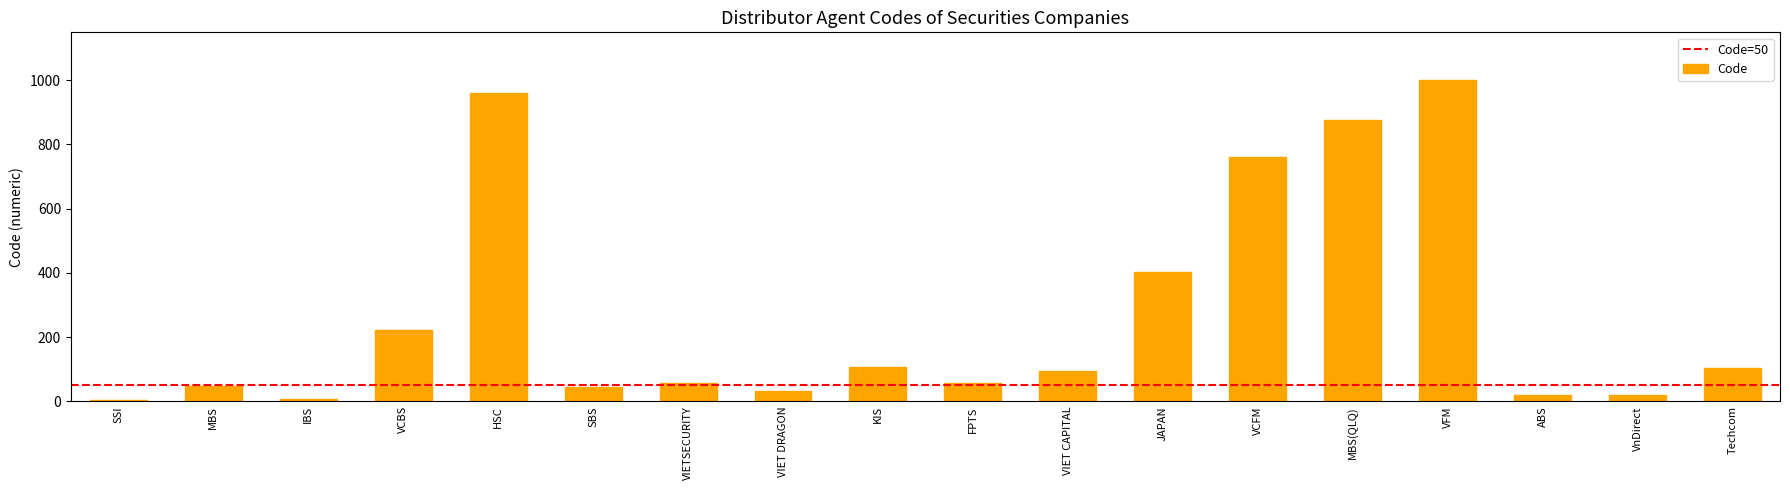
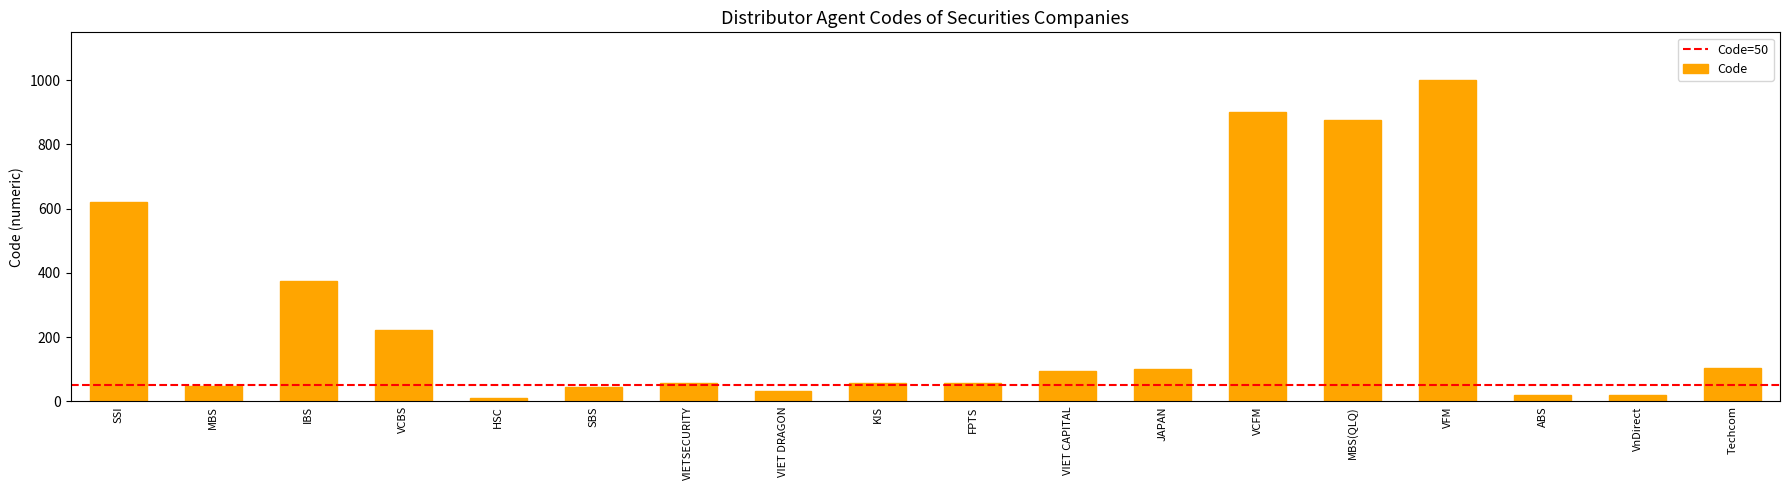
SSI: 0 -> 620
IBS: 10 -> 370
HSC: 960 -> 10
KIS: 110 -> 60
JAPAN: 400 -> 100
VCFM: 760 -> 900
